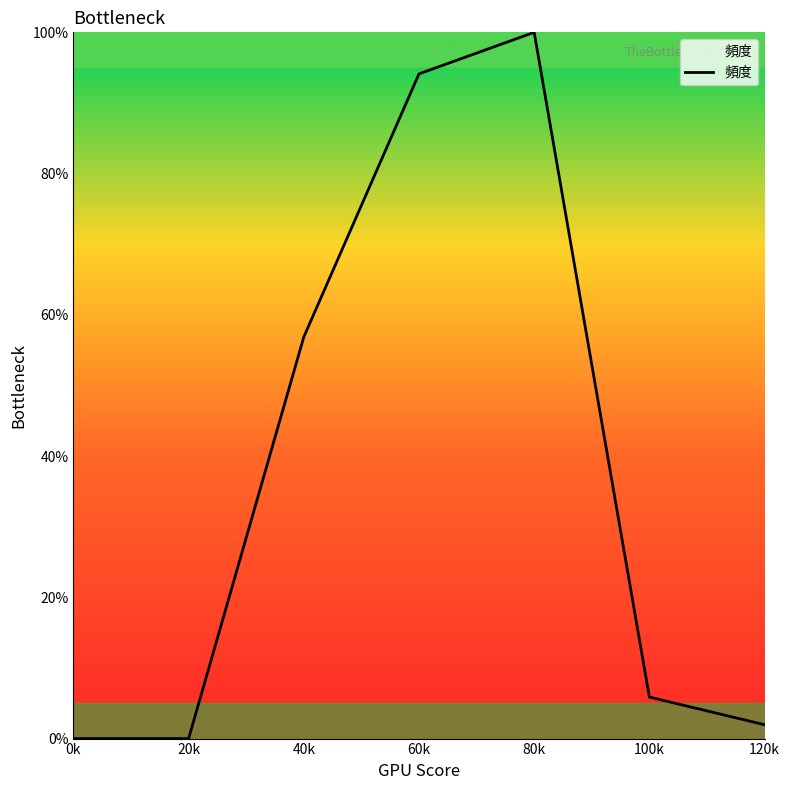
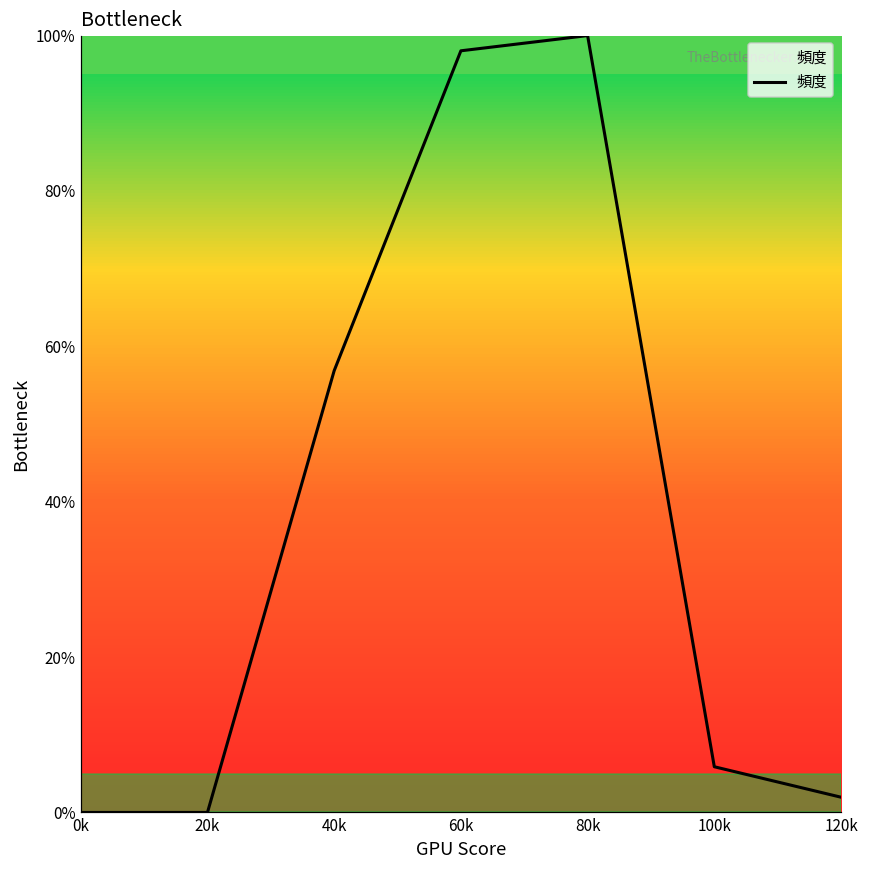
60k: 94% -> 98%
